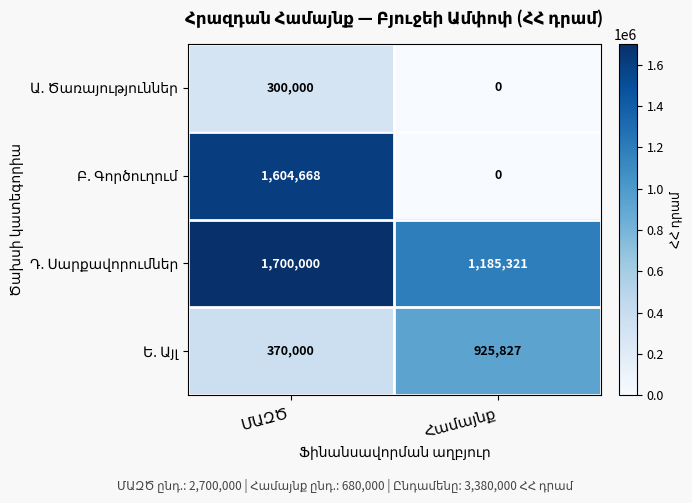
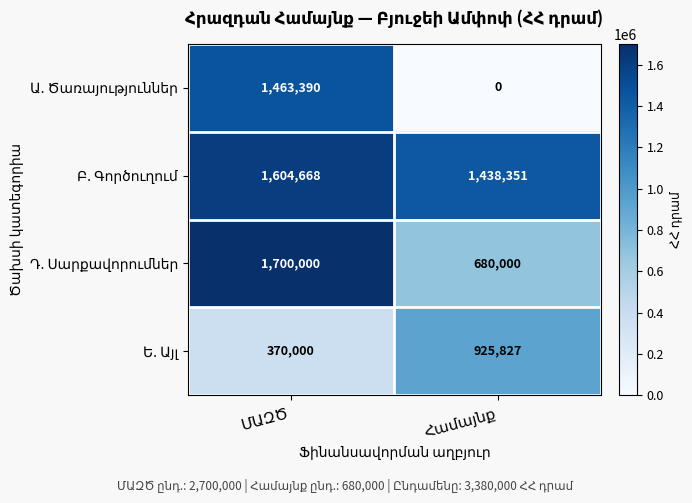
Ա. Ծառայություններ, ՄԱԶԾ: 300,000 -> 1,463,390
Բ. Գործուղում, Համայնք: 0 -> 1,438,351
Դ. Սարքավորումներ, Համայնք: 1,185,321 -> 680,000
